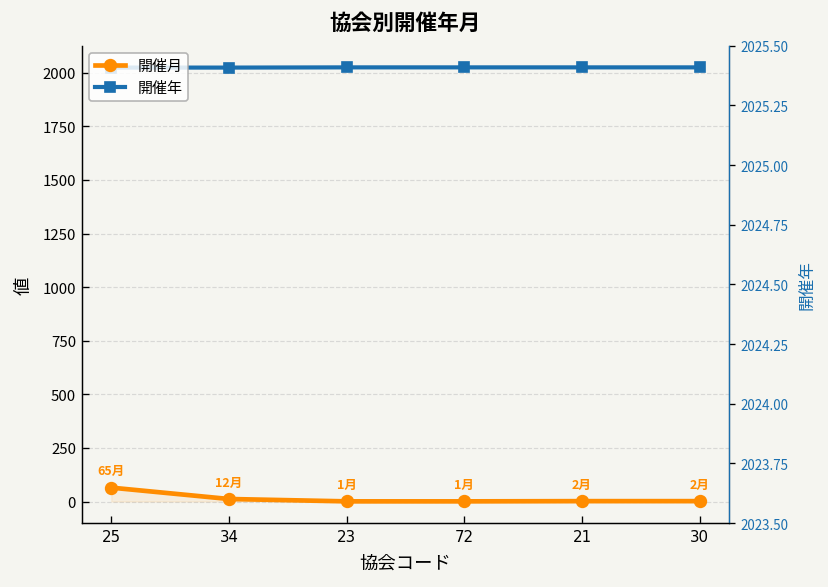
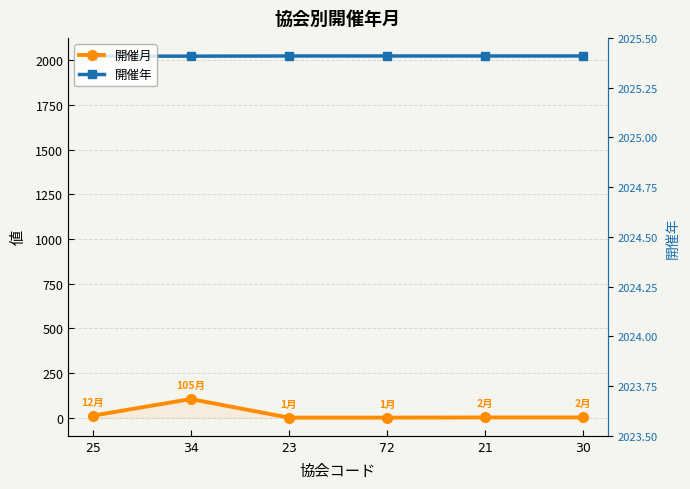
開催月, 25: 65月 -> 12月
開催月, 34: 12月 -> 105月
